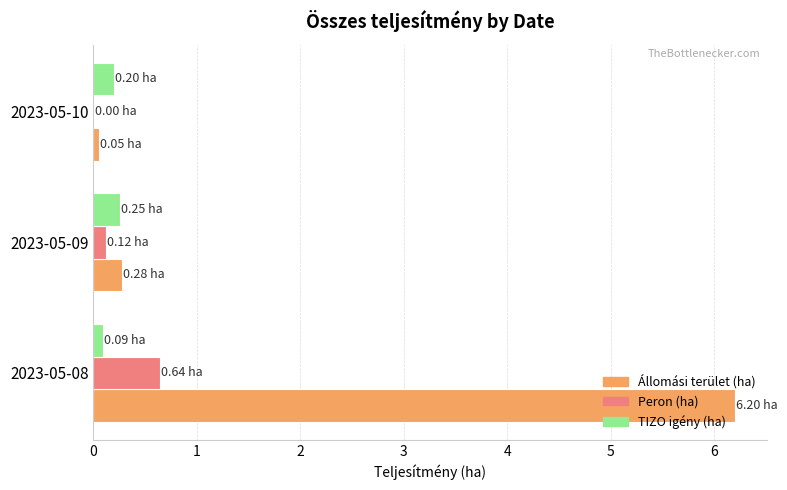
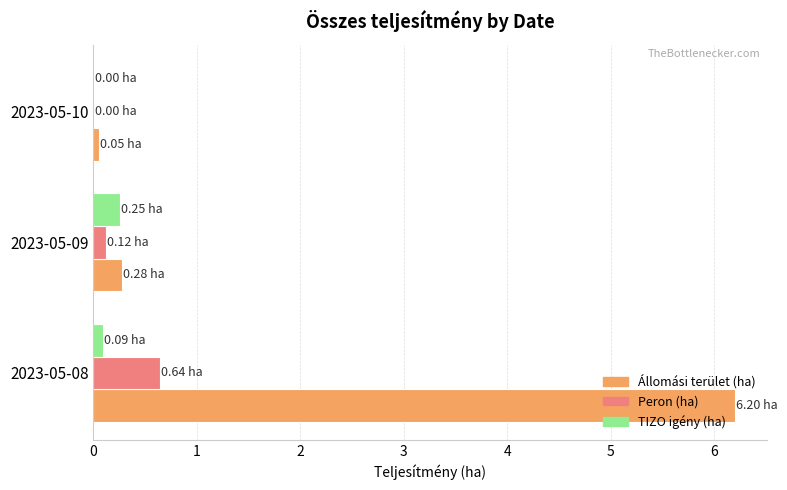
TIZO igény (ha), 2023-05-10: 0.20 -> 0.00
